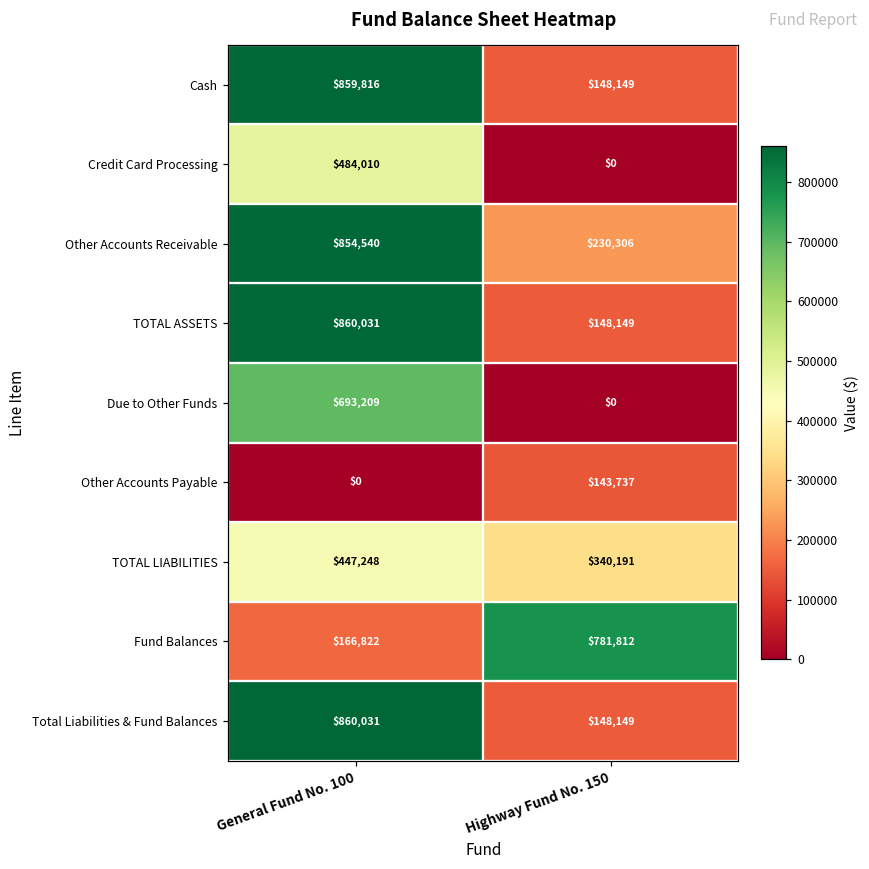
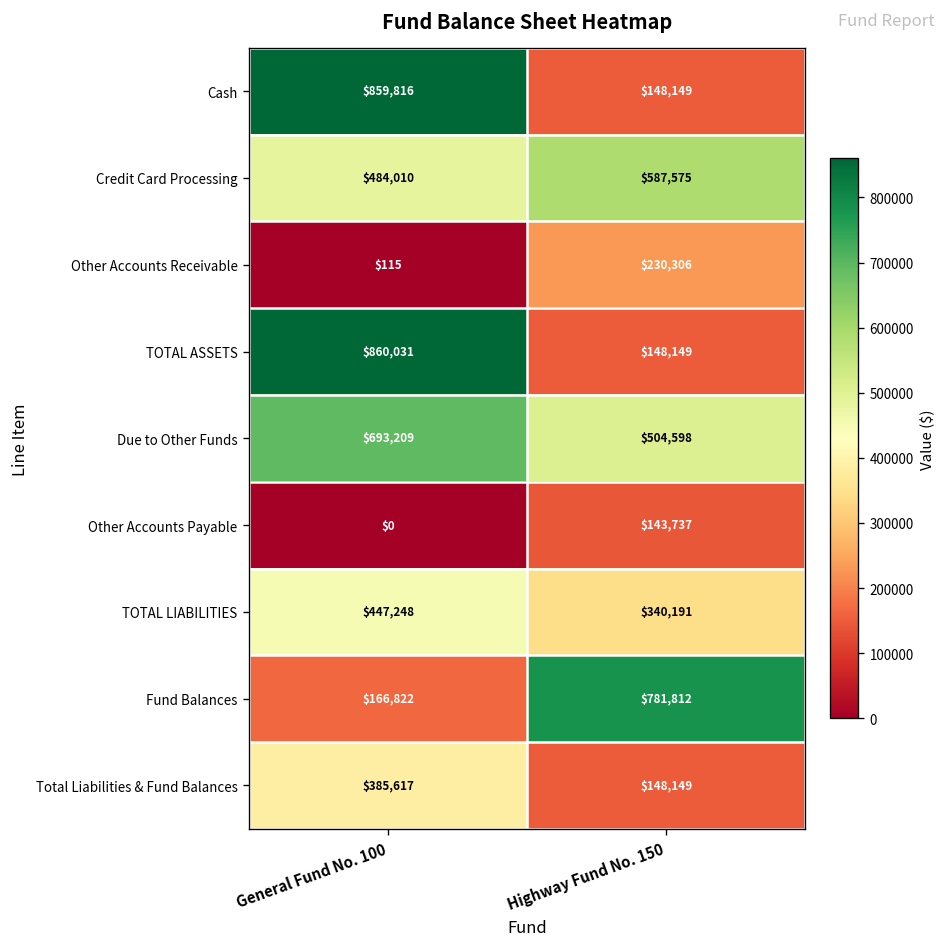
Credit Card Processing, Highway Fund No. 150: $0 -> $587,575
Other Accounts Receivable, General Fund No. 100: $854,540 -> $115
Due to Other Funds, Highway Fund No. 150: $0 -> $504,598
Total Liabilities & Fund Balances, General Fund No. 100: $860,031 -> $385,617
